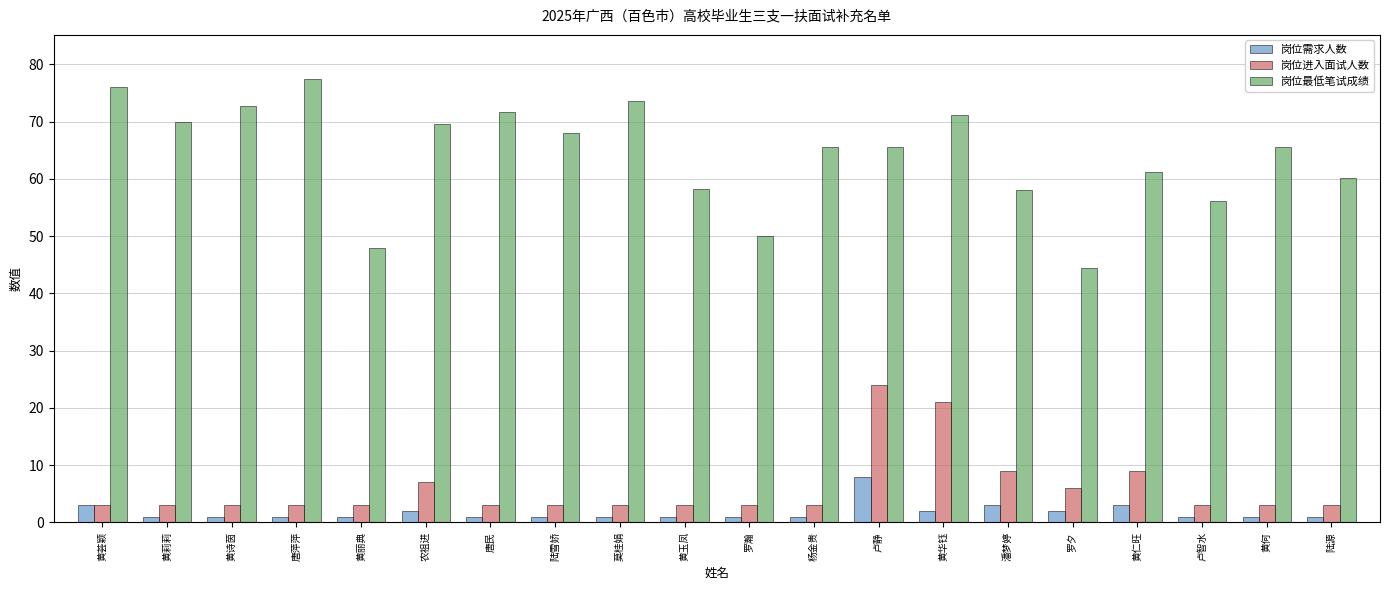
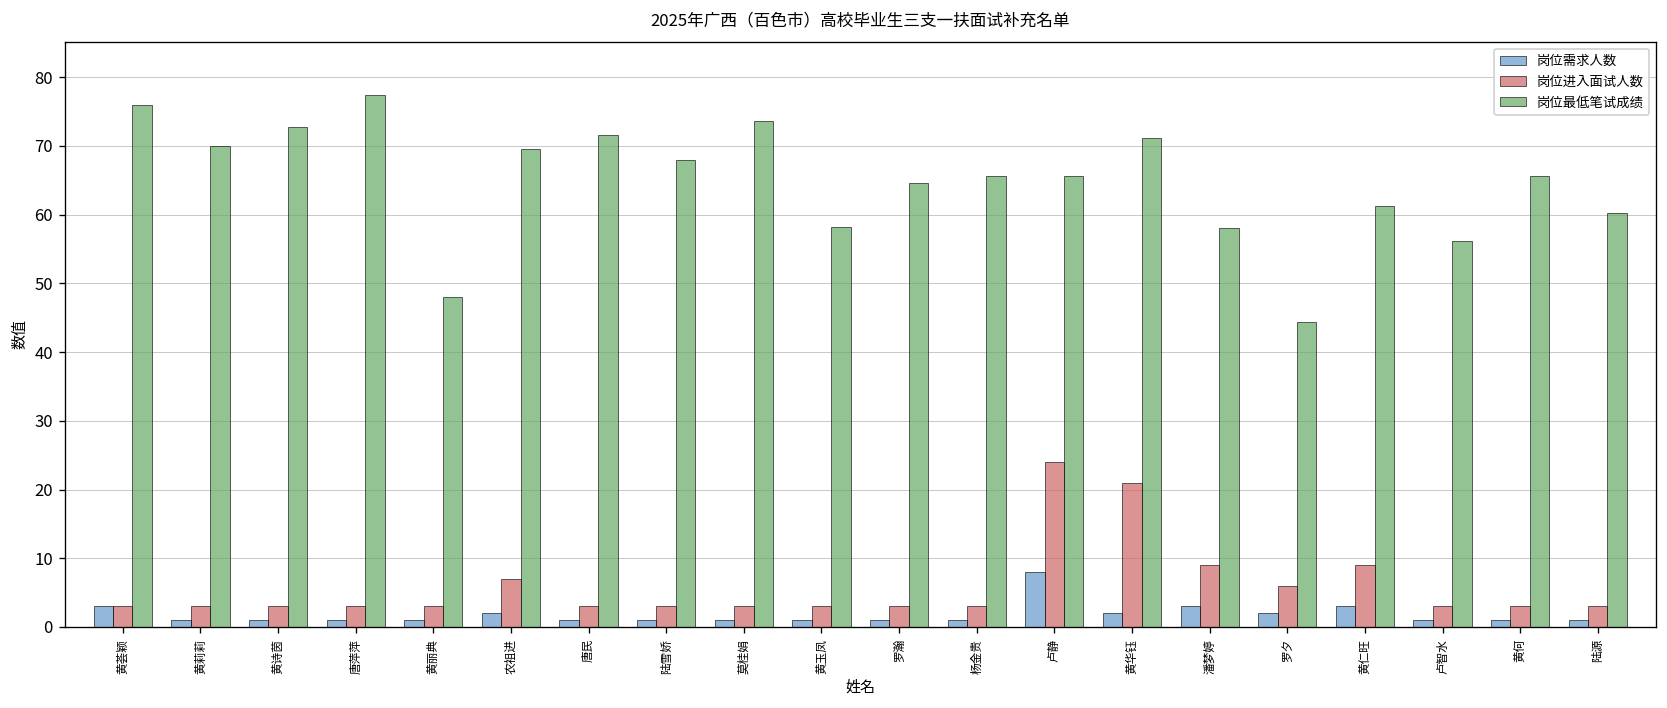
岗位最低笔试成绩, 罗瀚: 50 -> 65
